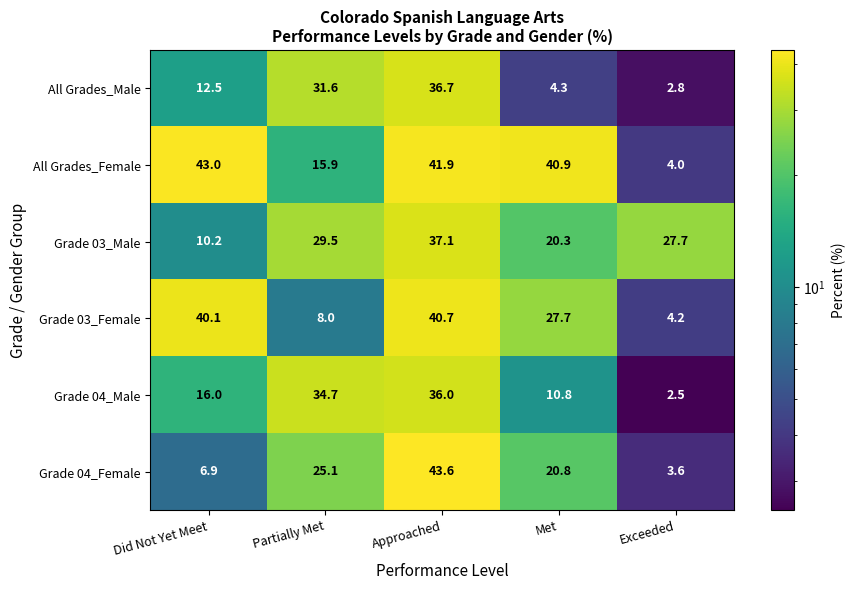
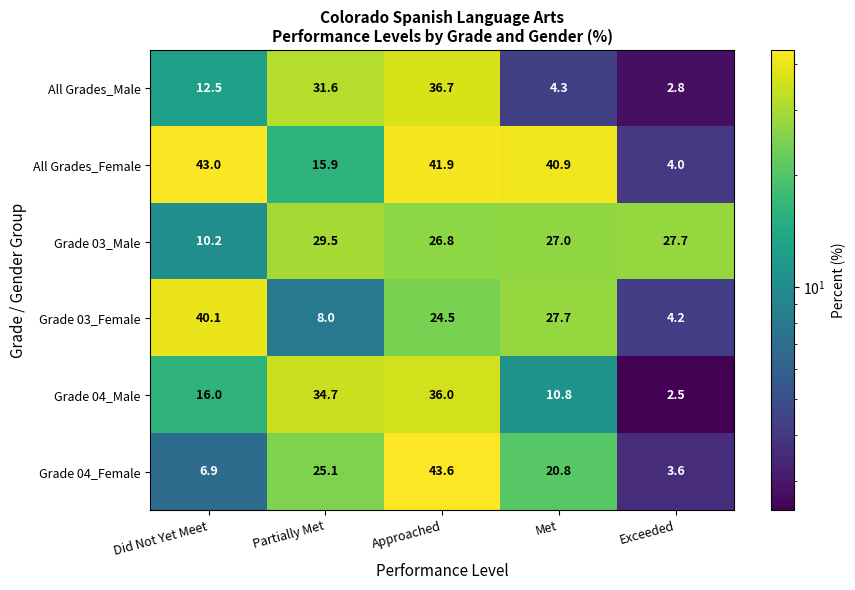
Grade 03_Male, Approached: 37.1 -> 26.8
Grade 03_Male, Met: 20.3 -> 27.0
Grade 03_Female, Approached: 40.7 -> 24.5
